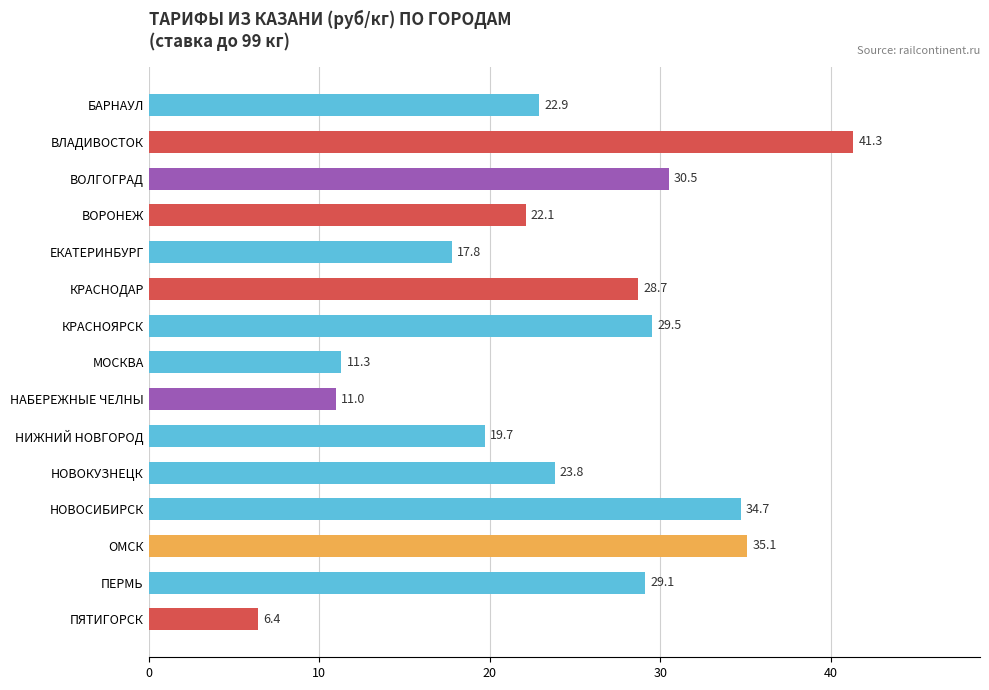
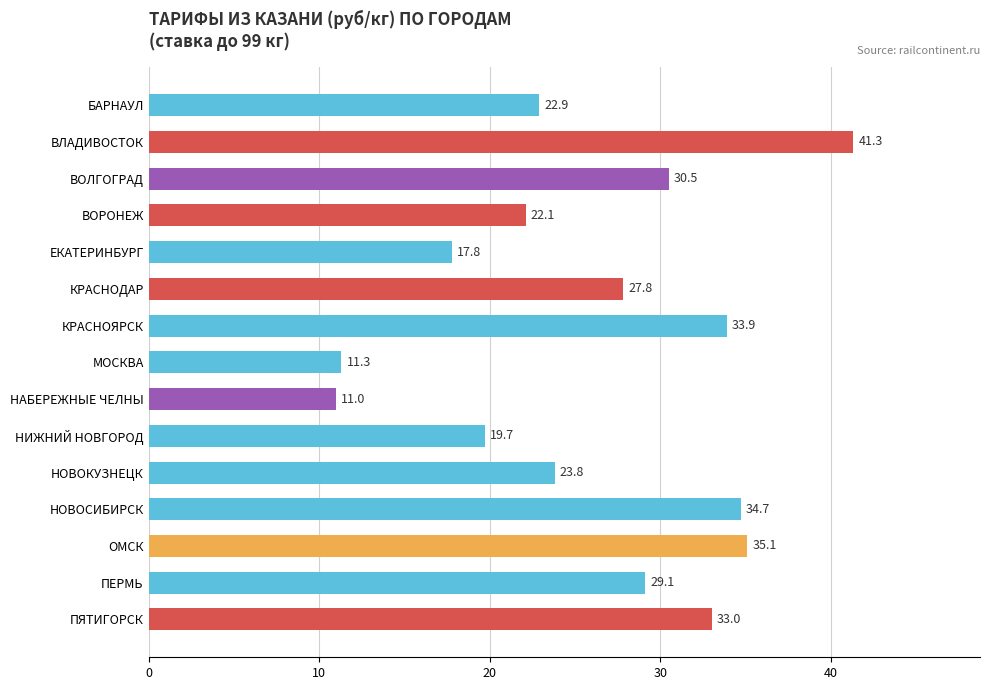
КРАСНОДАР: 28.7 -> 27.8
КРАСНОЯРСК: 29.5 -> 33.9
ПЯТИГОРСК: 6.4 -> 33.0
